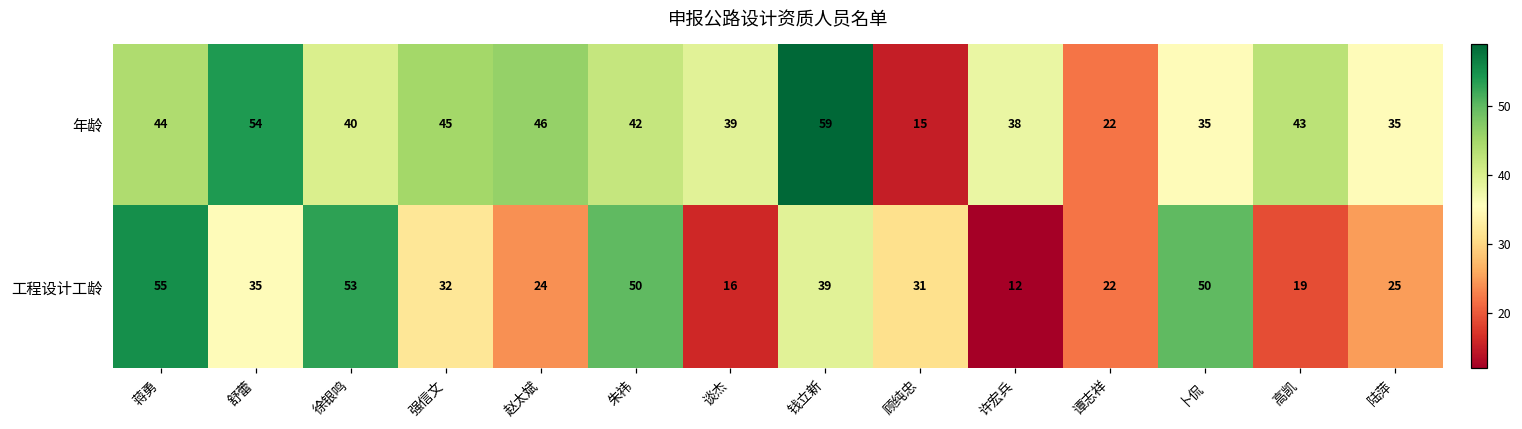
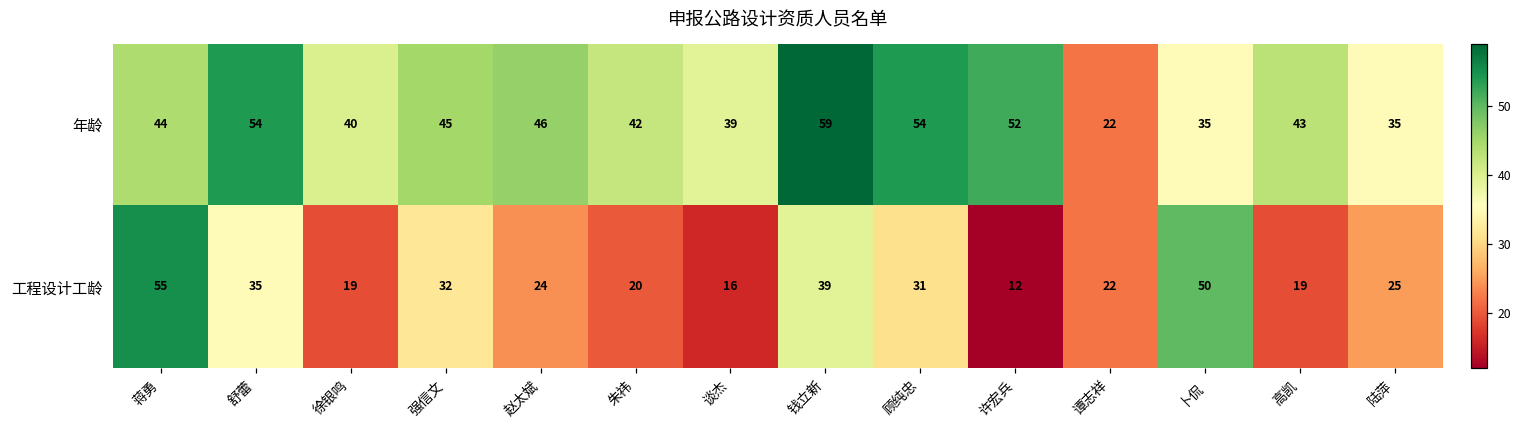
年龄, 顾纯忠: 15 -> 54
年龄, 许宏兵: 38 -> 52
工程设计工龄, 徐银鸣: 53 -> 19
工程设计工龄, 朱祎: 50 -> 20
